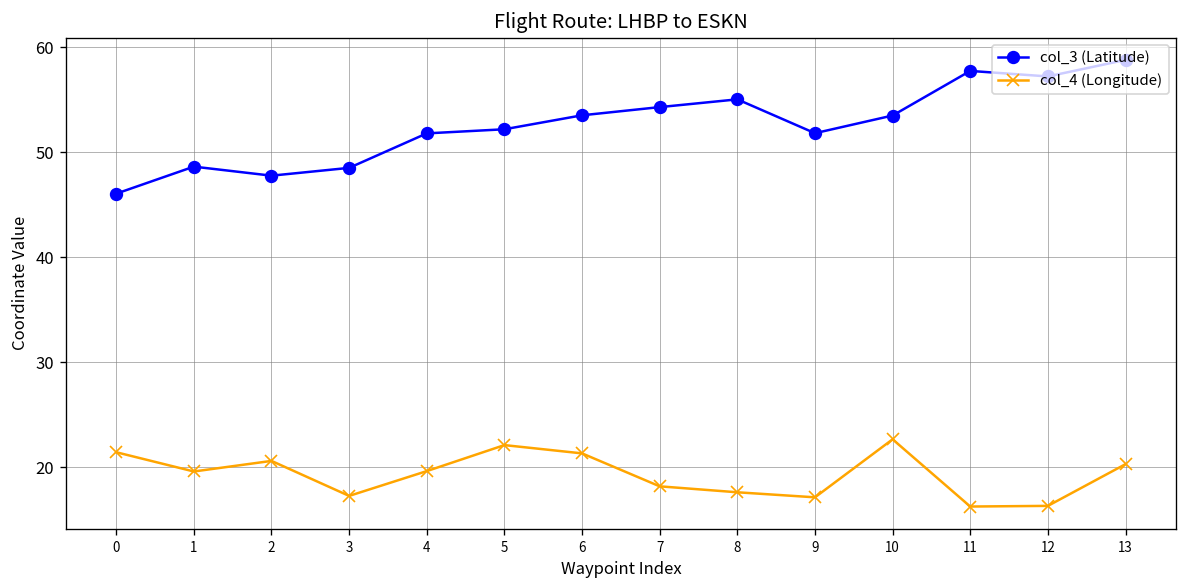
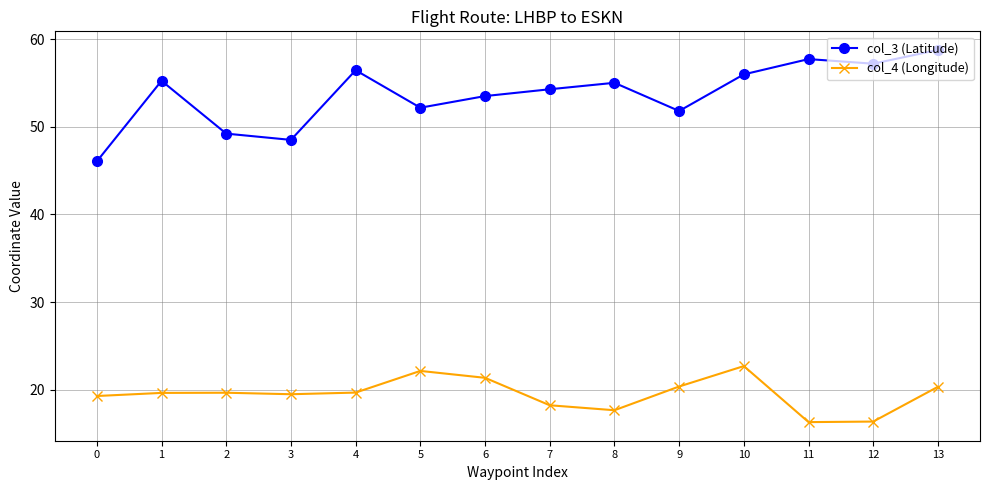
col_4 (Longitude), 0: 21 -> 19
col_3 (Latitude), 1: 49 -> 55
col_3 (Latitude), 2: 48 -> 49
col_4 (Longitude), 2: 21 -> 20
col_4 (Longitude), 3: 17 -> 19
col_3 (Latitude), 4: 52 -> 56
col_4 (Longitude), 9: 17 -> 20
col_3 (Latitude), 10: 54 -> 56
